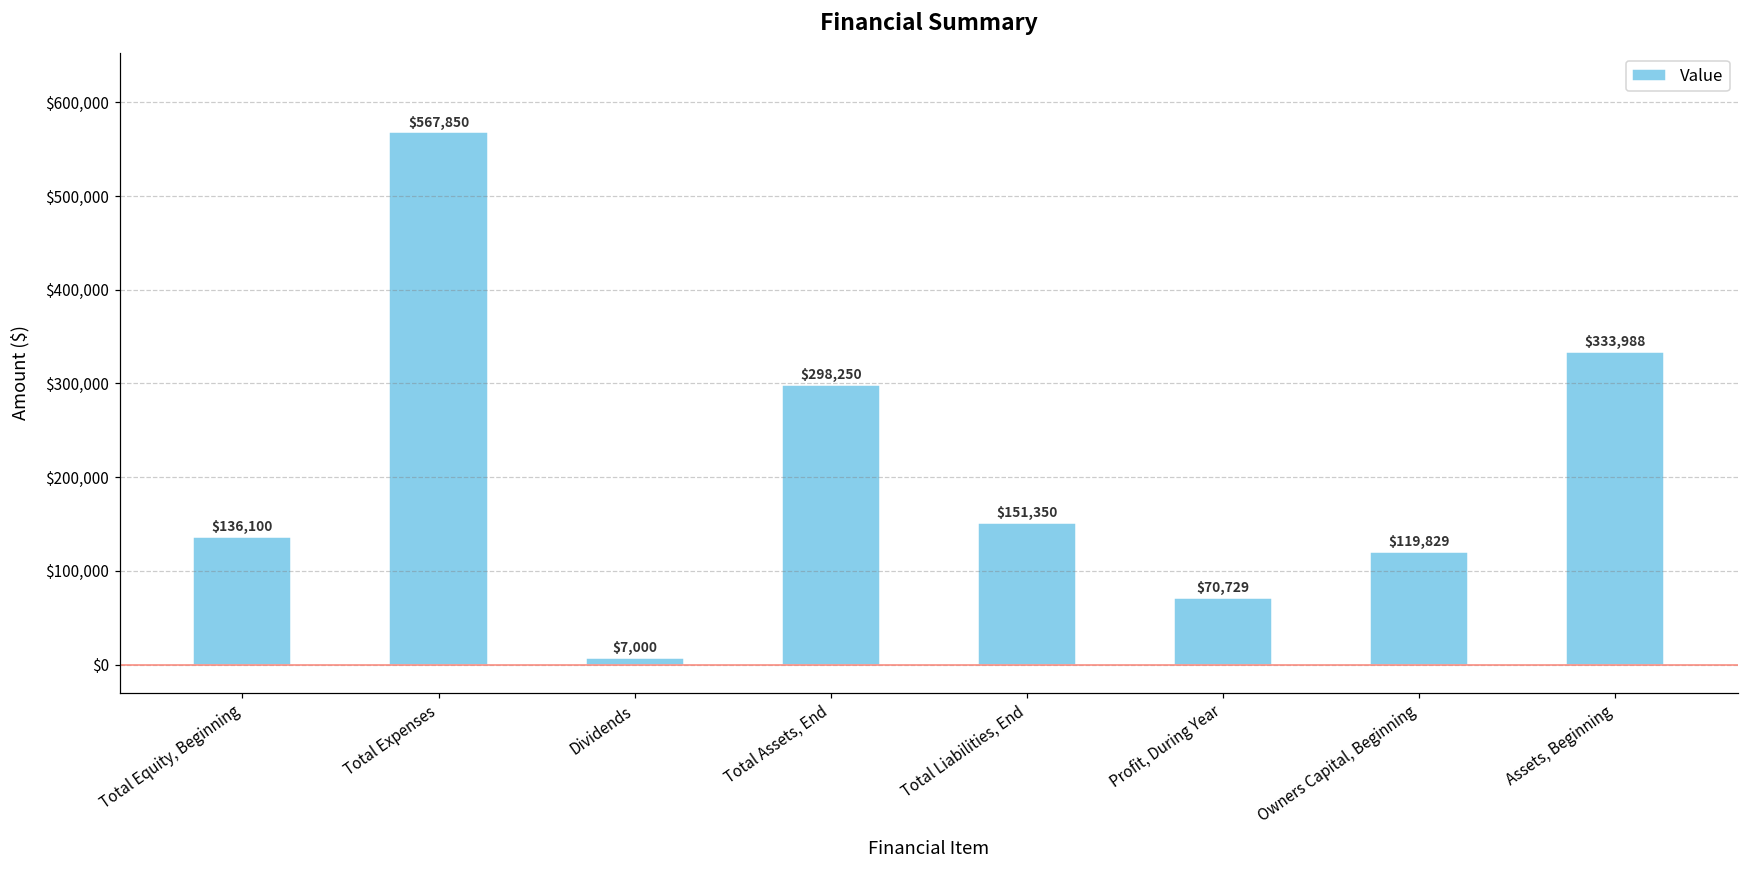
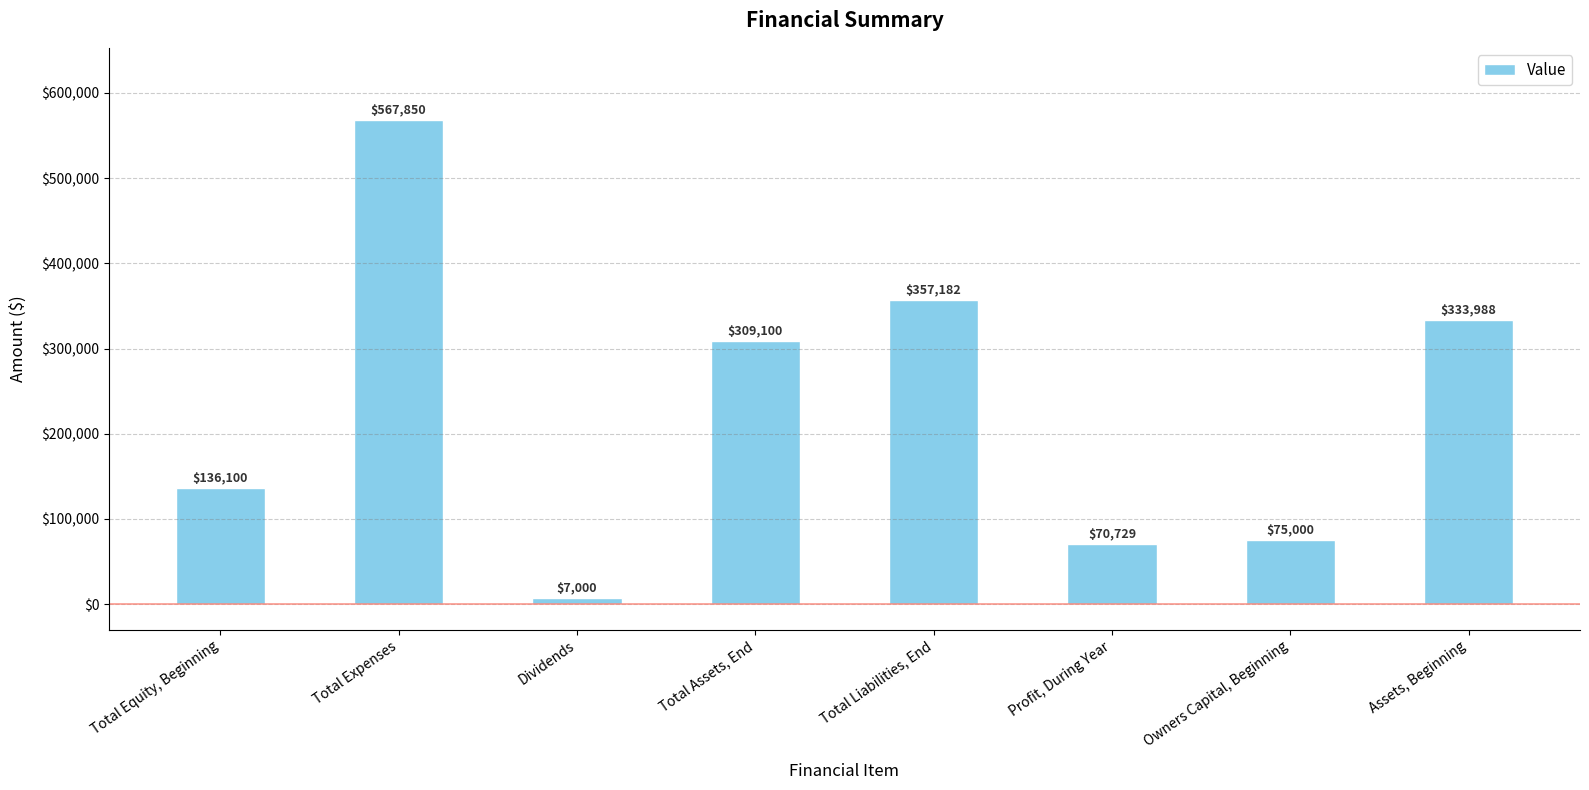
Total Assets, End: $298,250 -> $309,100
Total Liabilities, End: $151,350 -> $357,182
Owners Capital, Beginning: $119,829 -> $75,000
